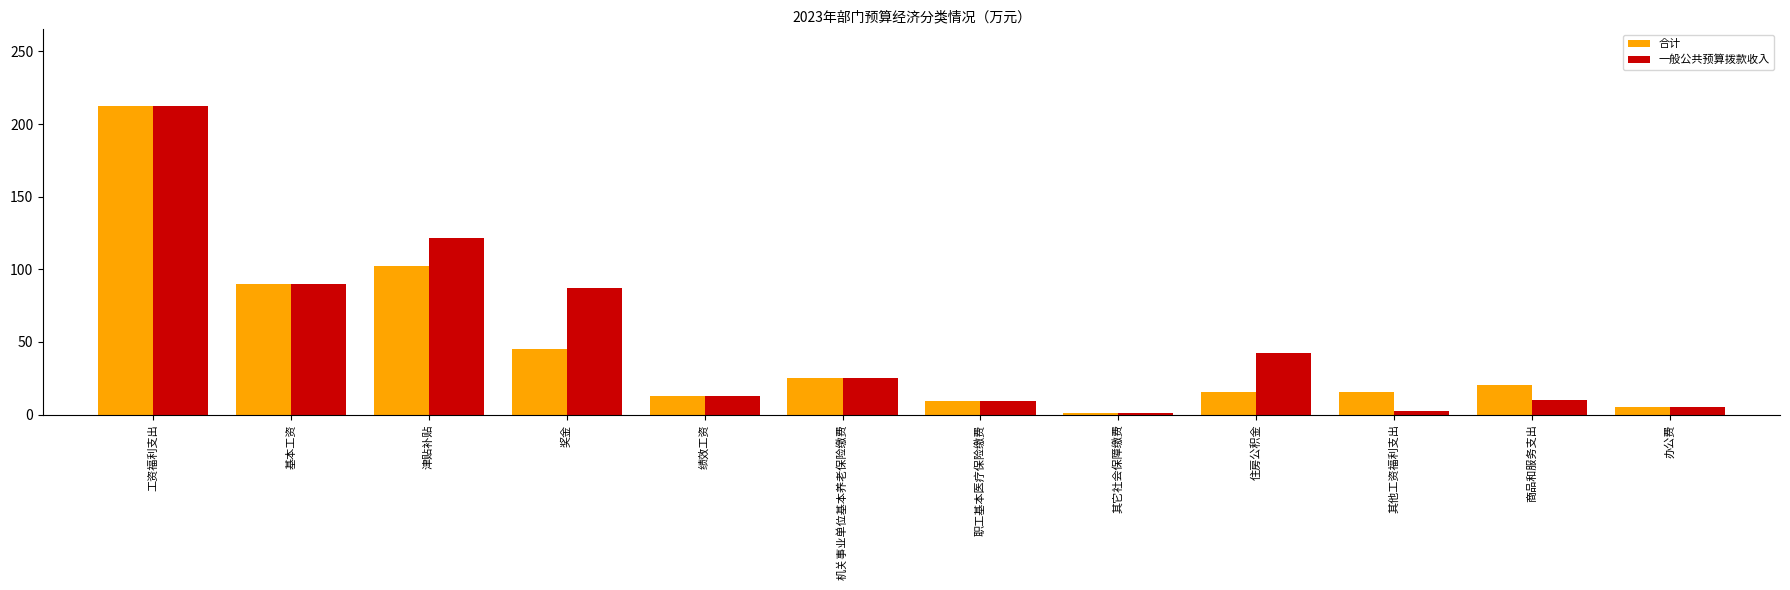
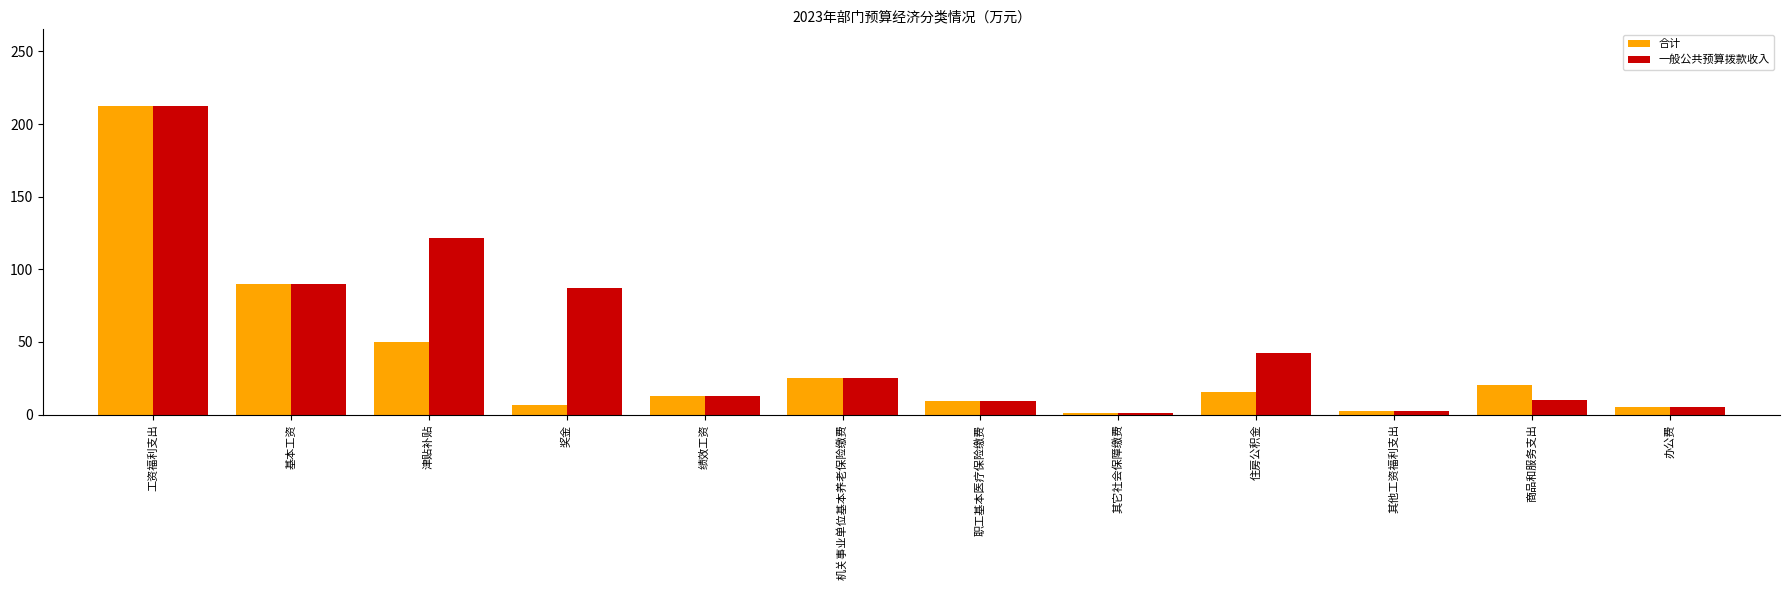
合计, 津贴补贴: 102 -> 50
合计, 奖金: 45 -> 7
合计, 其他工资福利支出: 16 -> 2
